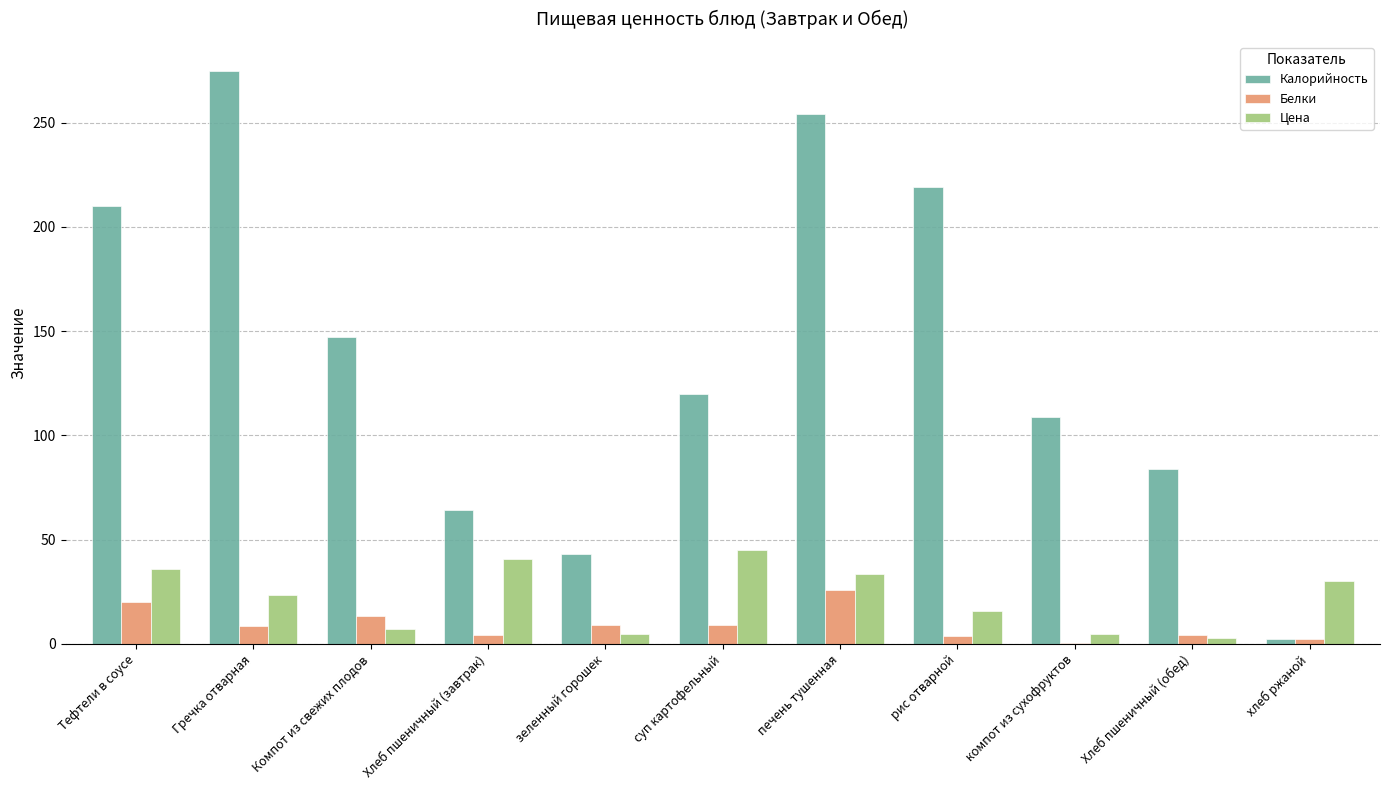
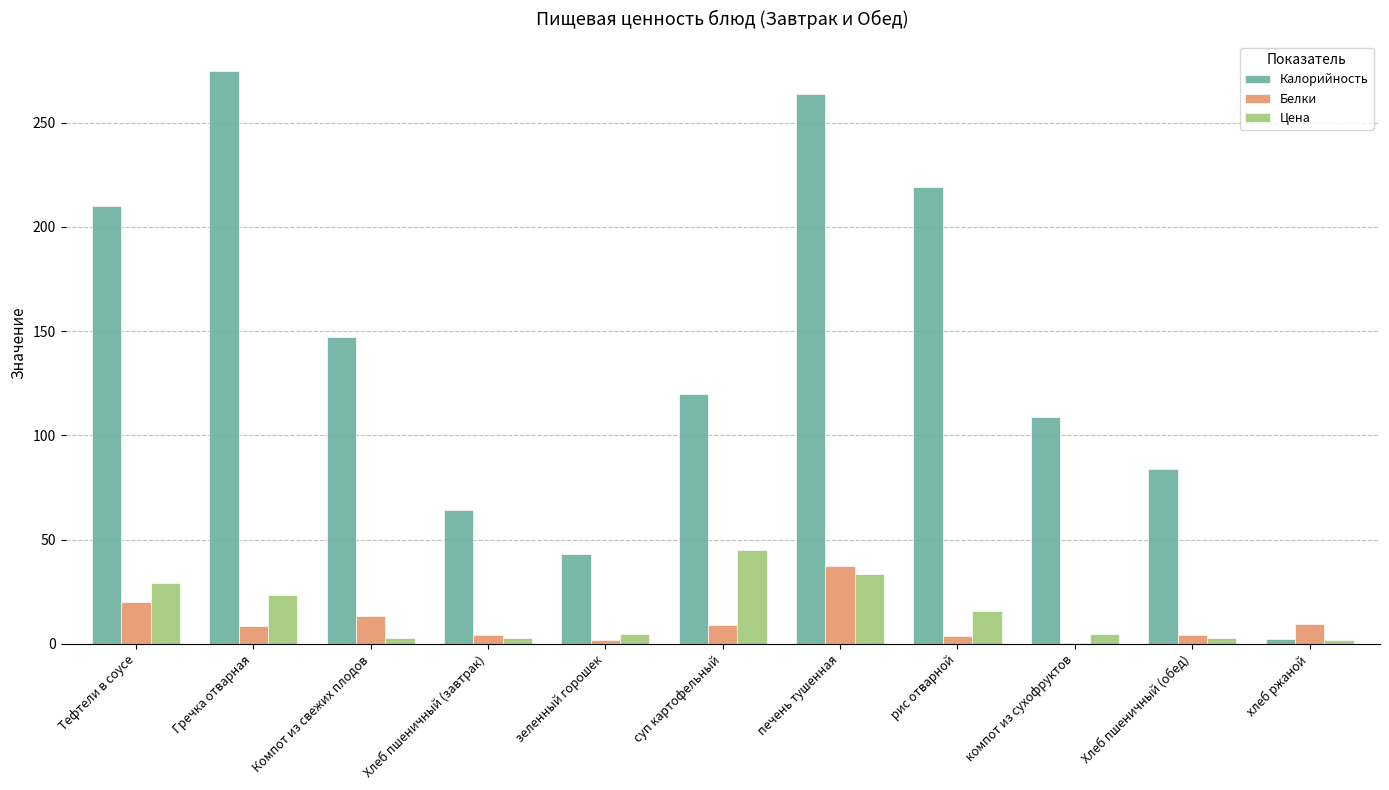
Цена, Тефтели в соусе: 36 -> 29
Цена, Компот из свежих плодов: 7 -> 3
Цена, Хлеб пшеничный (завтрак): 41 -> 3
Белки, зеленный горошек: 9 -> 2
Калорийность, печень тушенная: 254 -> 264
Белки, печень тушенная: 26 -> 38
Белки, хлеб ржаной: 2 -> 10
Цена, хлеб ржаной: 30 -> 2
